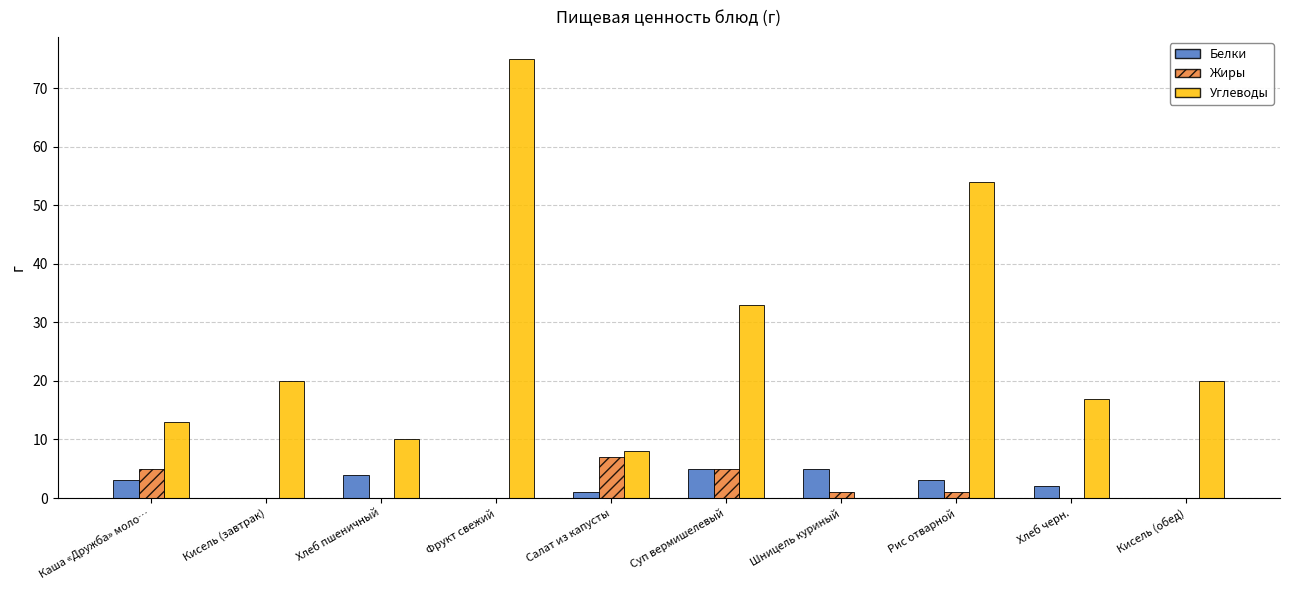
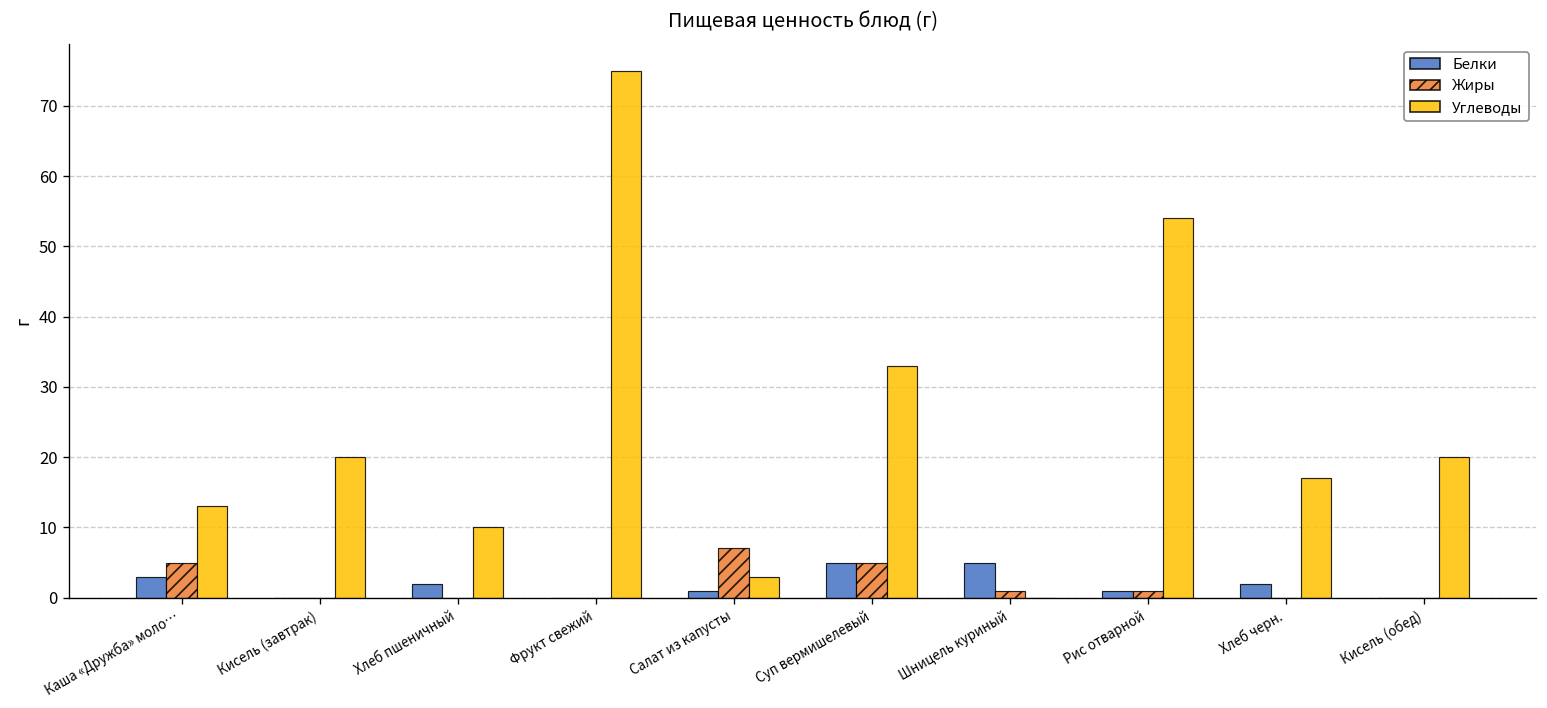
Белки, Хлеб пшеничный: 4 -> 2
Углеводы, Салат из капусты: 8 -> 3
Белки, Рис отварной: 3 -> 1
